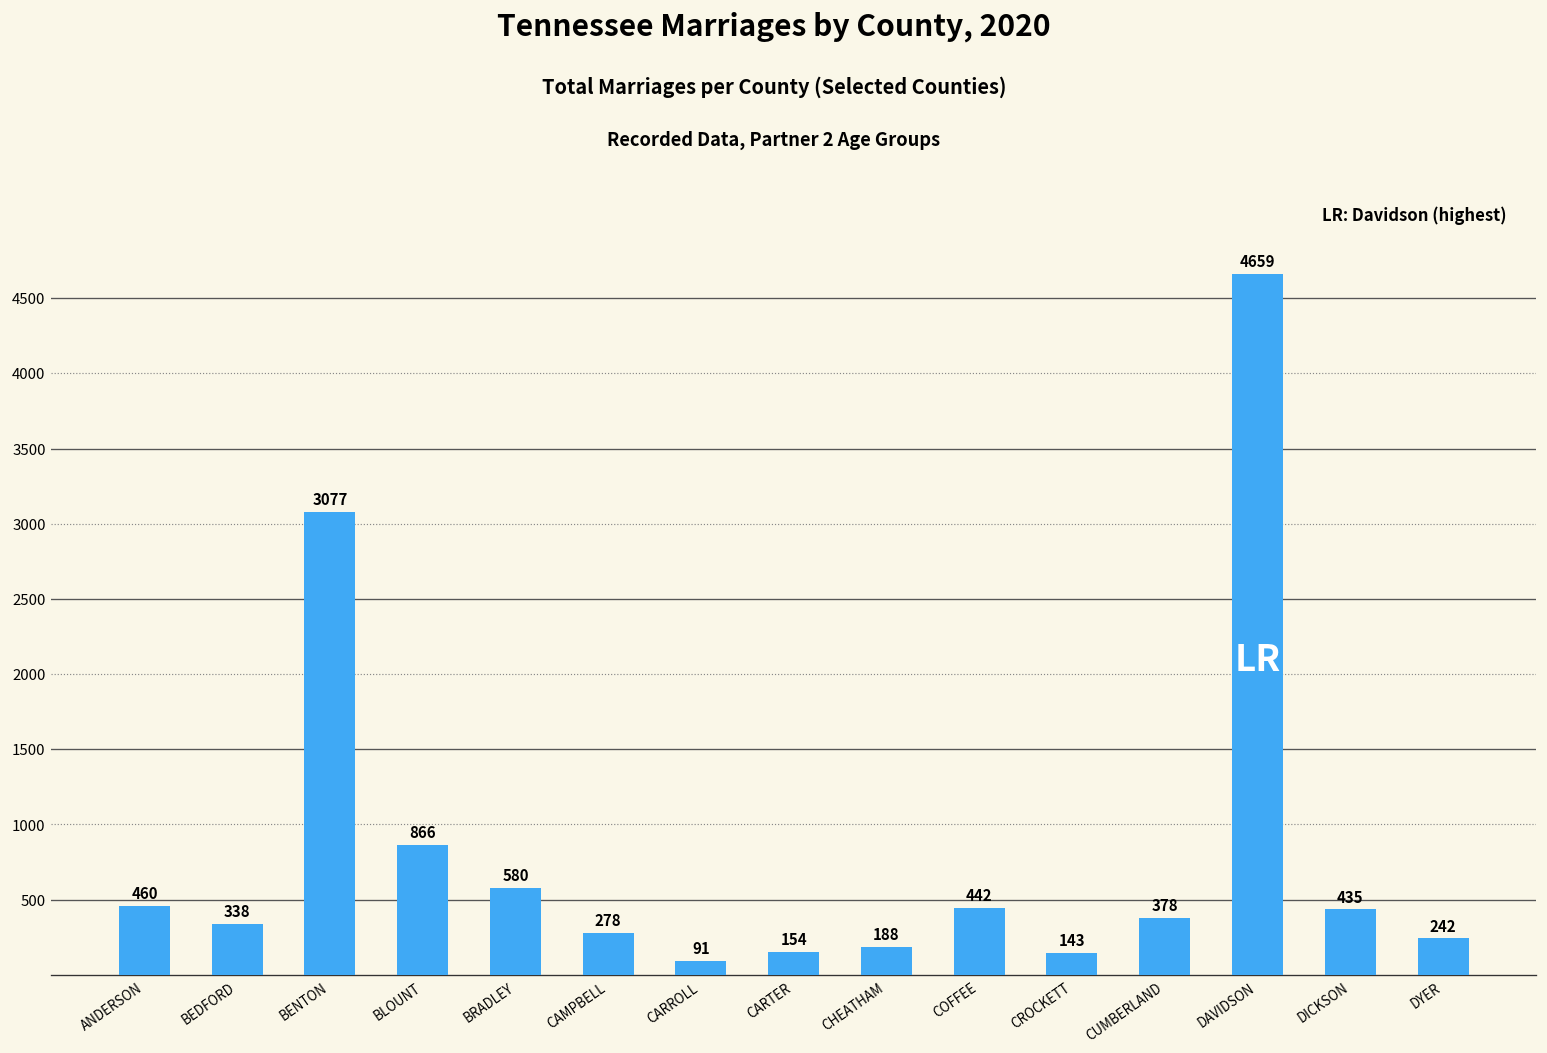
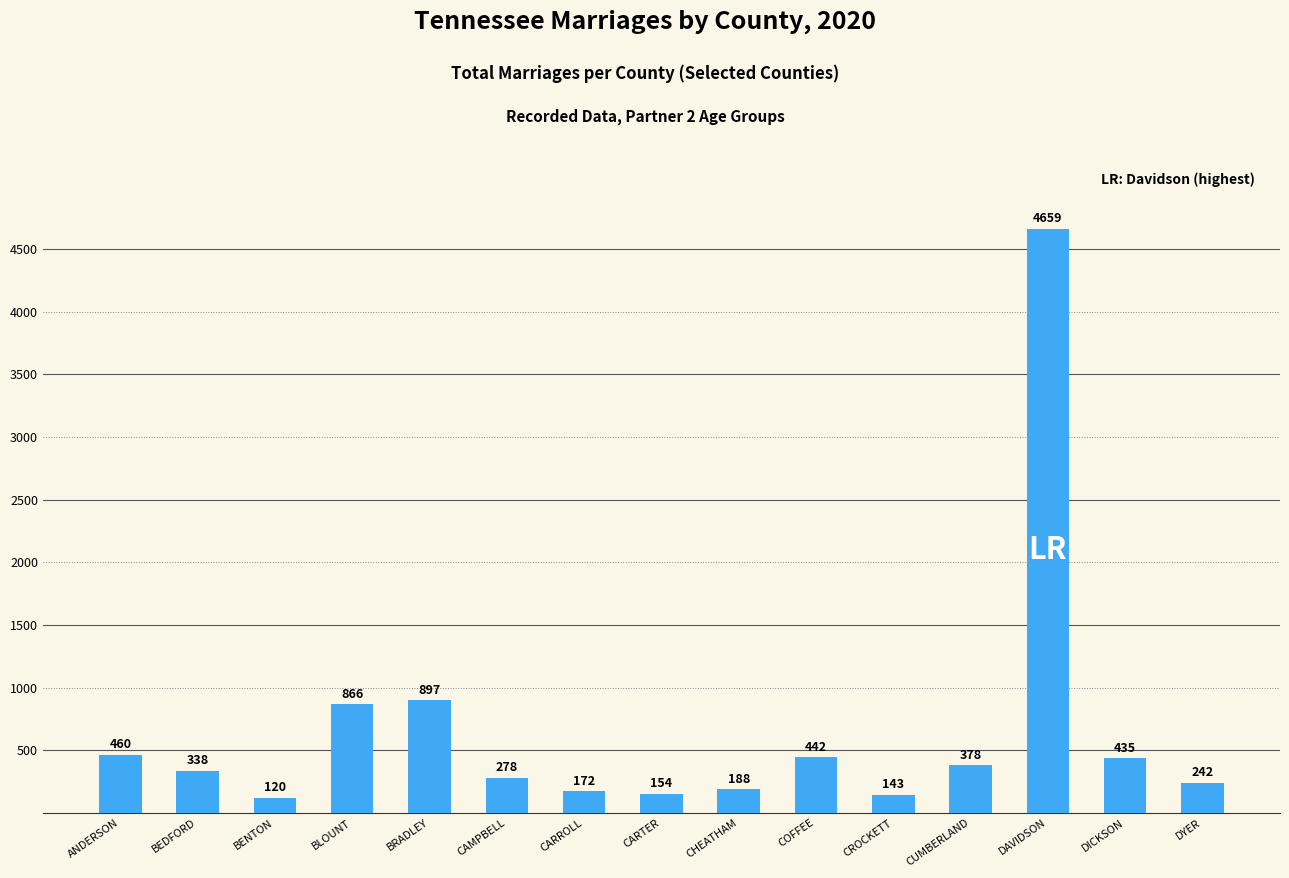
BENTON: 3077 -> 120
BRADLEY: 580 -> 897
CARROLL: 91 -> 172
